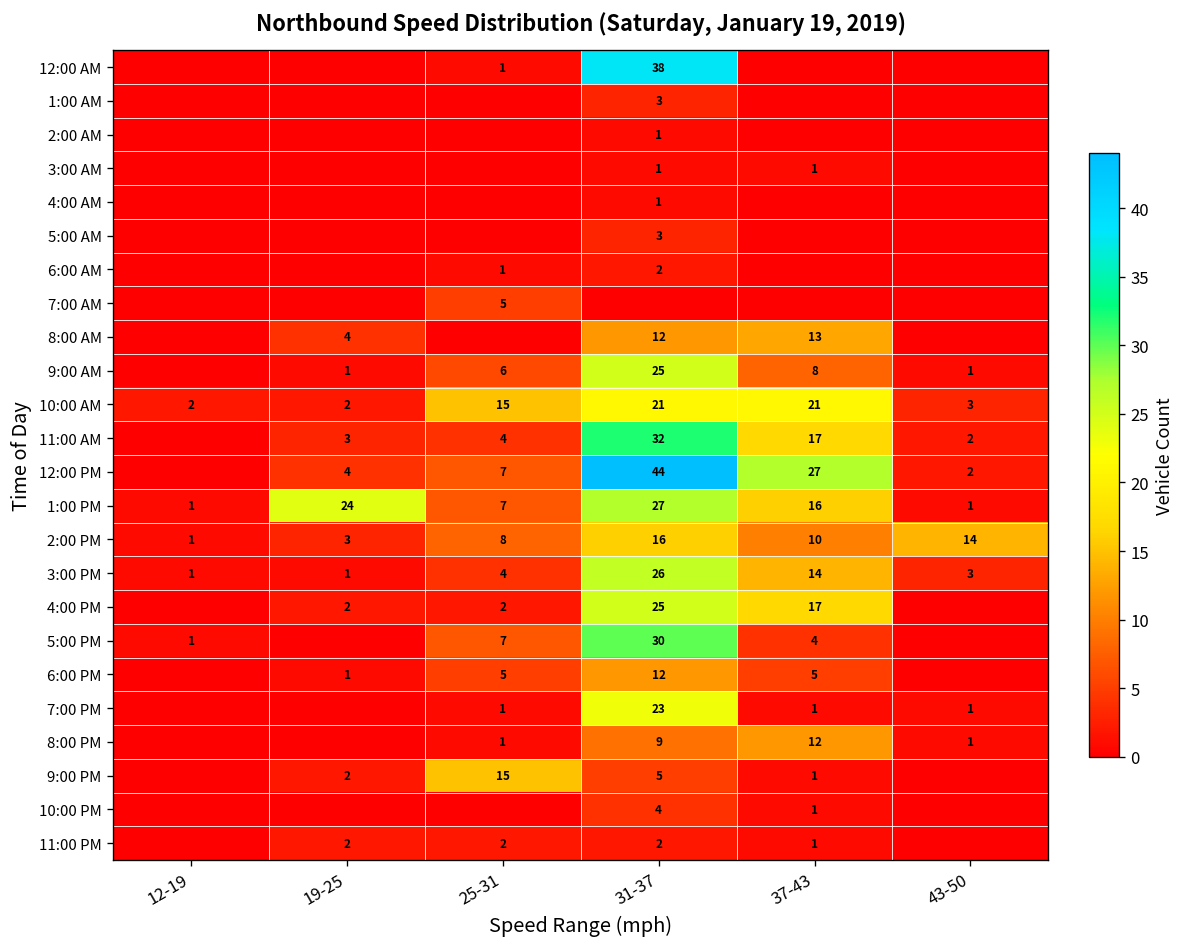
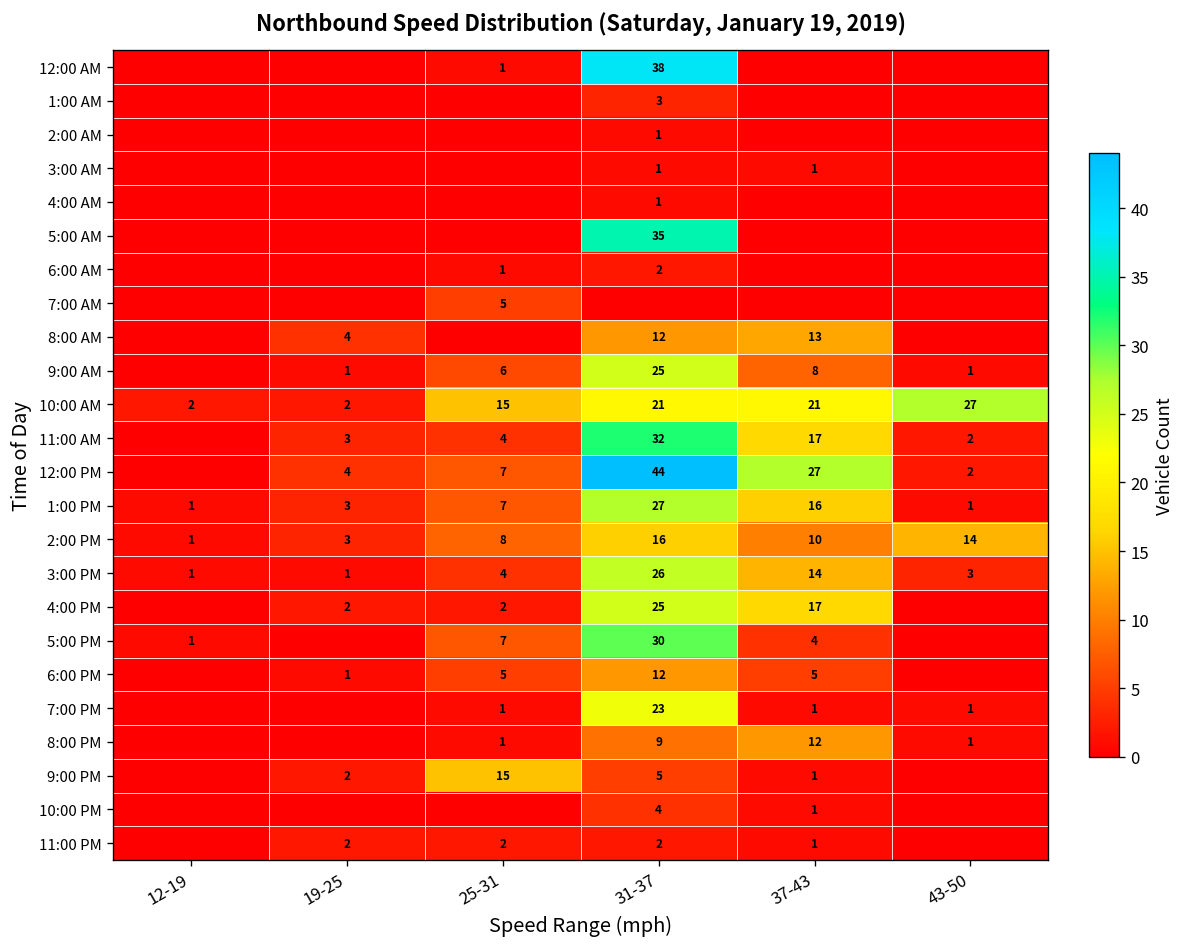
5:00 AM, 31-37: 3 -> 35
10:00 AM, 43-50: 3 -> 27
1:00 PM, 19-25: 24 -> 3
